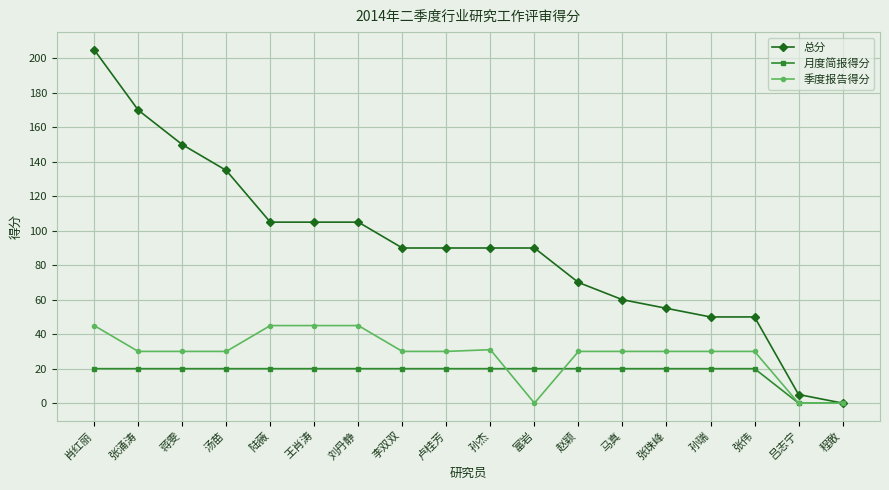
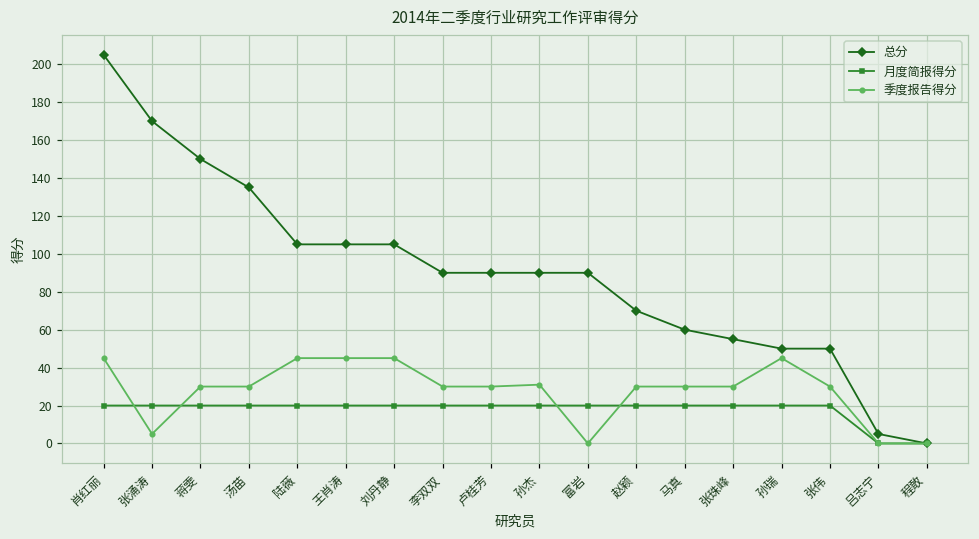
季度报告得分, 张涌涛: 30 -> 5
季度报告得分, 孙瑞: 30 -> 45
